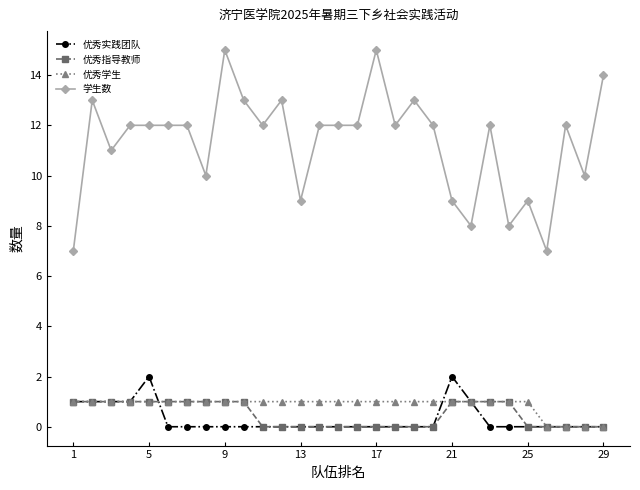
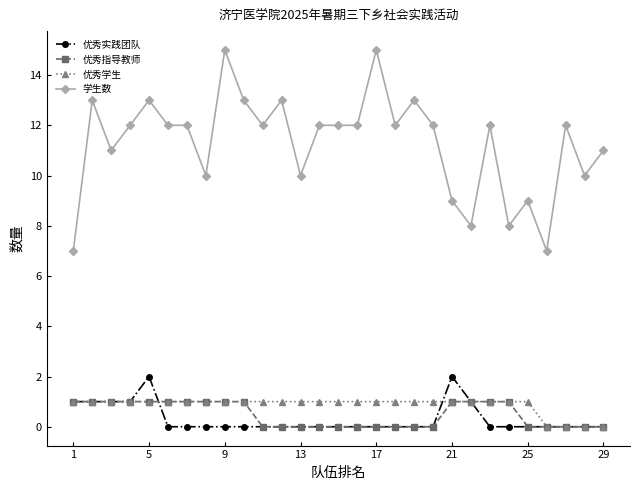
学生数, 5: 12 -> 13
学生数, 13: 9 -> 10
学生数, 29: 14 -> 11
